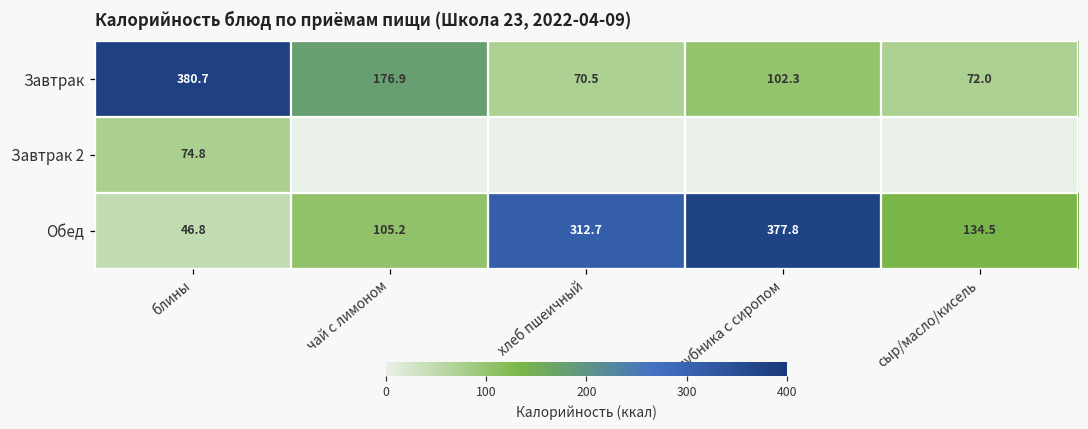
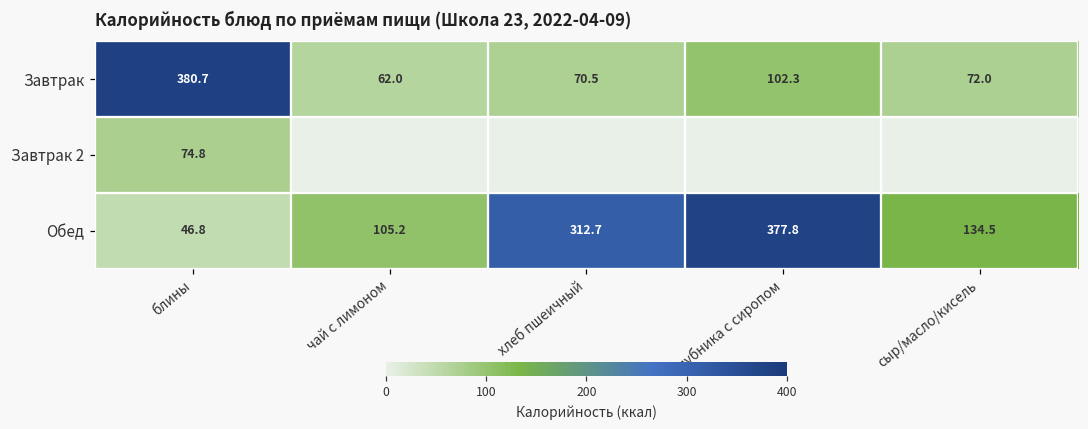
Завтрак, чай с лимоном: 176.9 -> 62.0
